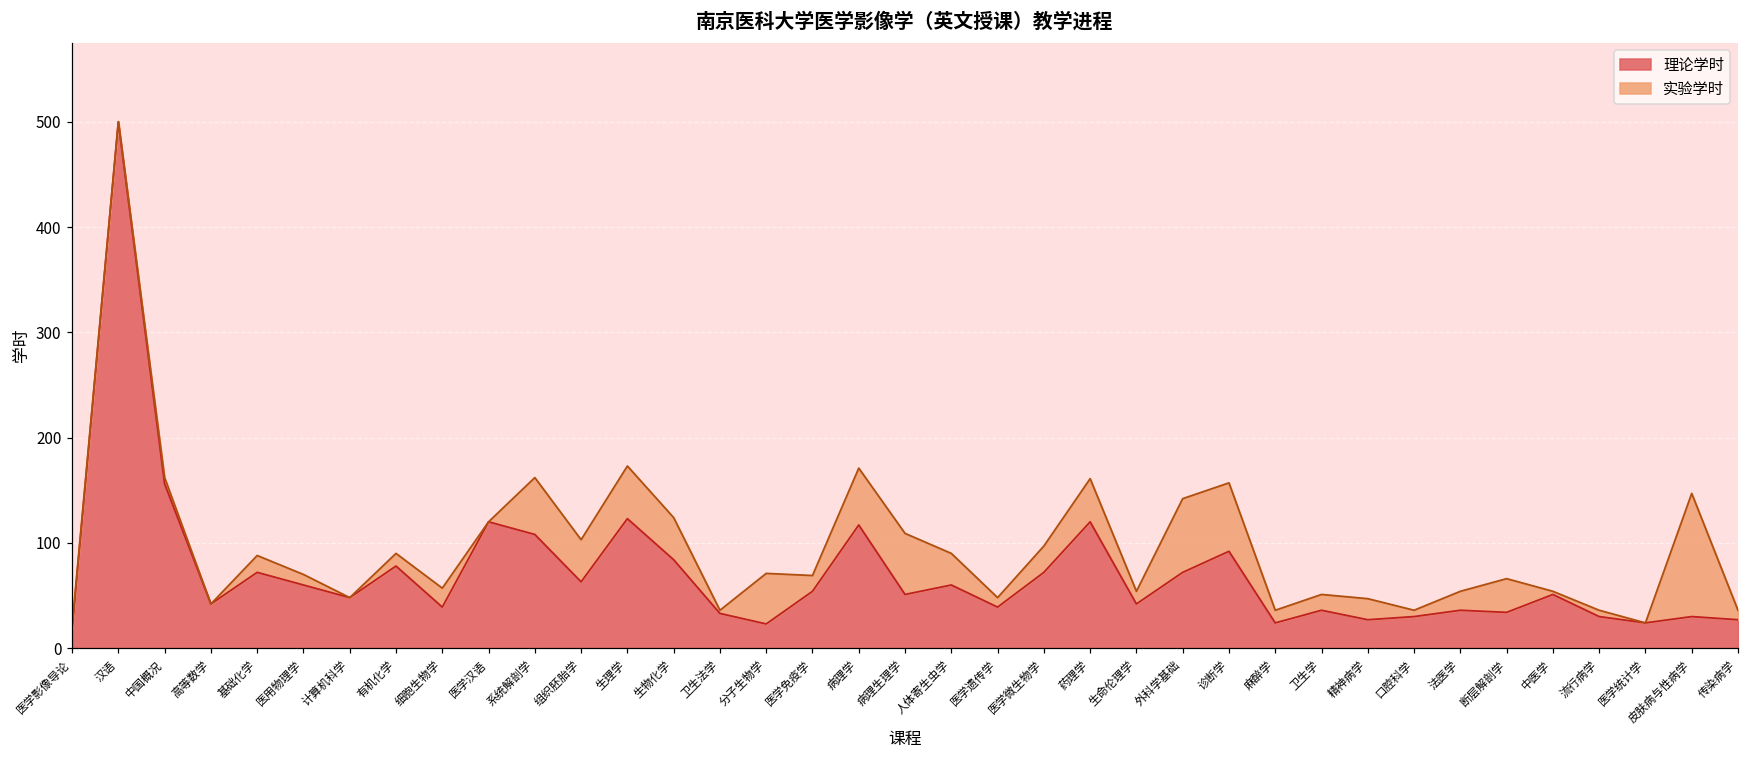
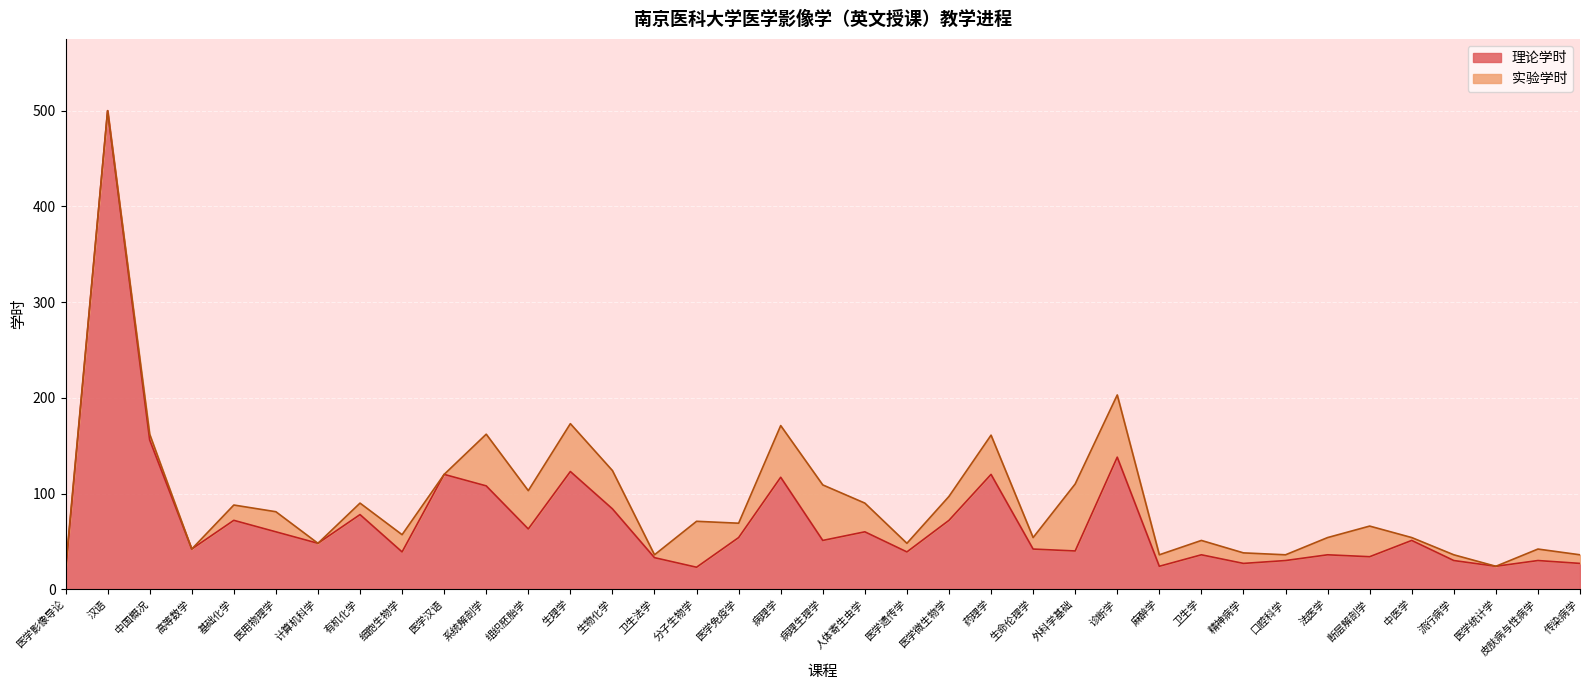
实验学时, 医用物理学: 10 -> 20
理论学时, 外科学基础: 70 -> 40
理论学时, 诊断学: 90 -> 140
实验学时, 精神病学: 20 -> 10
实验学时, 皮肤病与性病学: 120 -> 10
